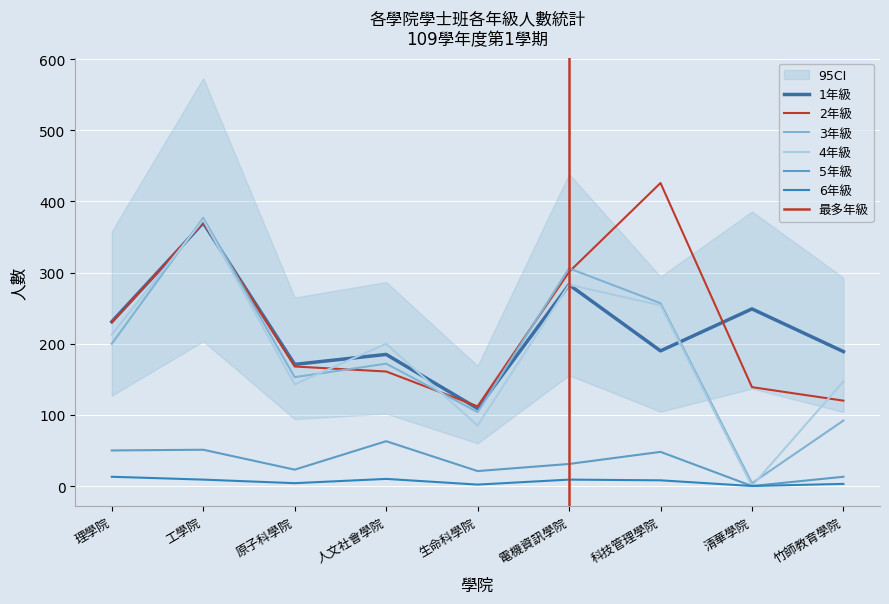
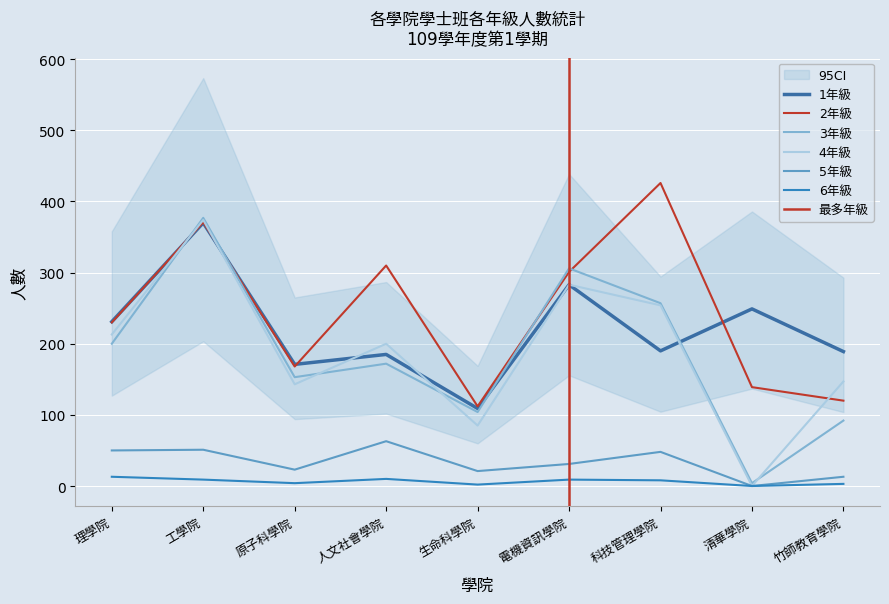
2年級, 人文社會學院: 160 -> 310
